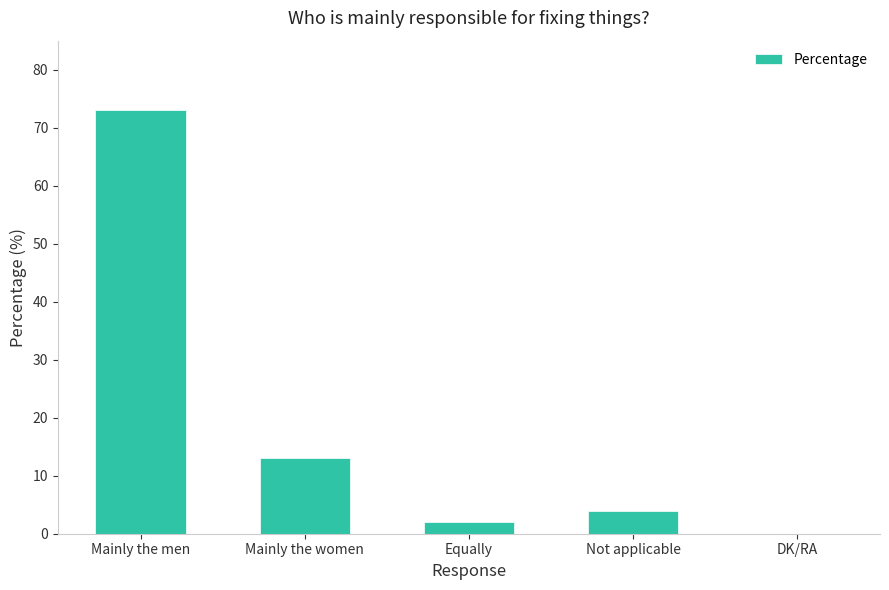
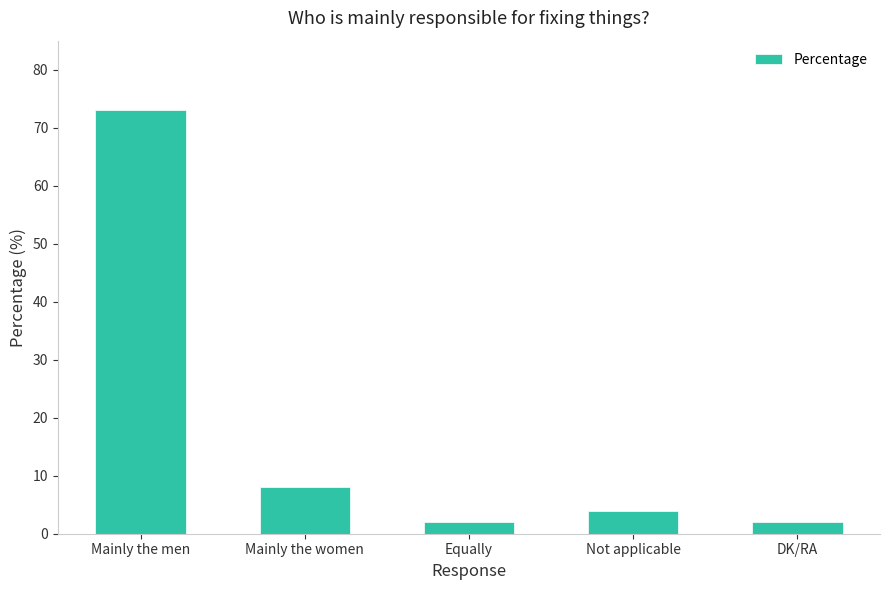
Mainly the women: 13 -> 8
DK/RA: 0 -> 2
